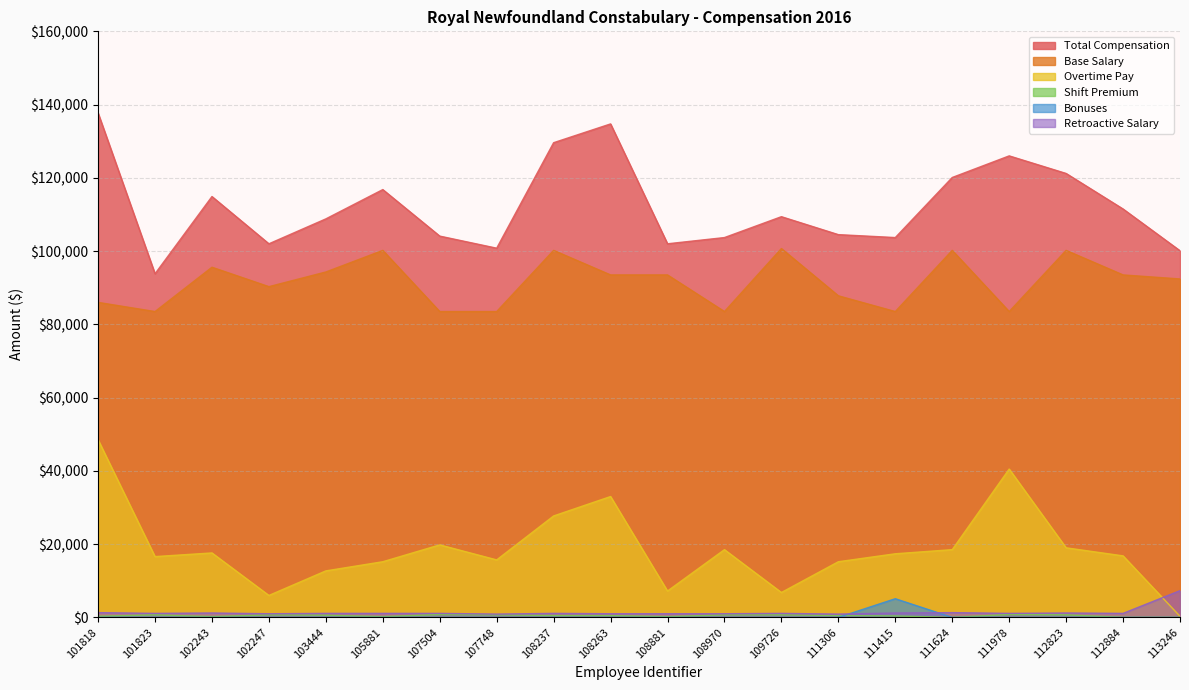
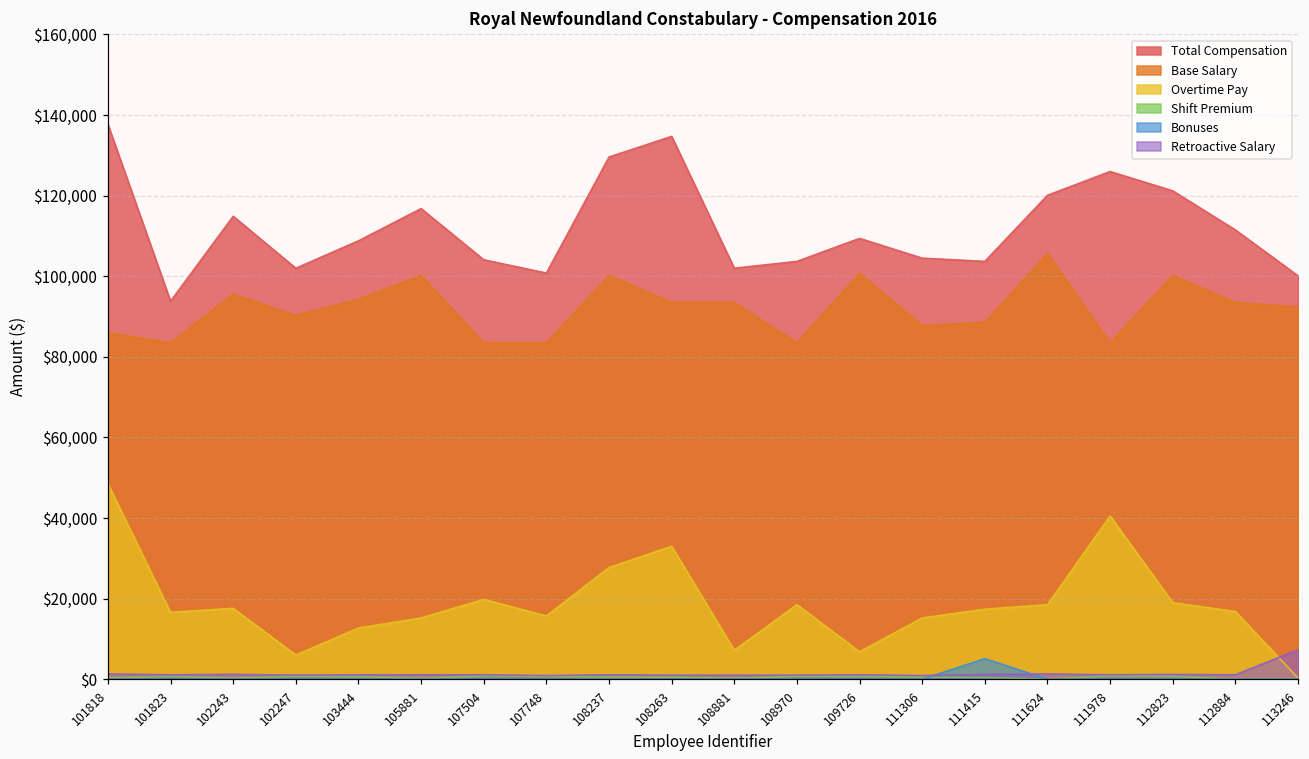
Base Salary, 111415: $84,000 -> $89,000
Base Salary, 111624: $100,000 -> $106,000
